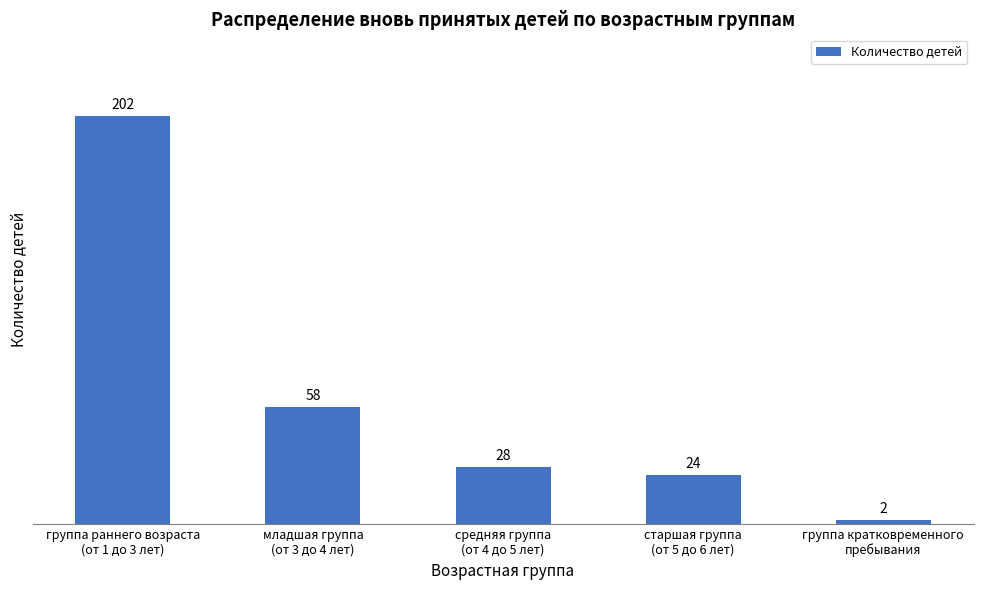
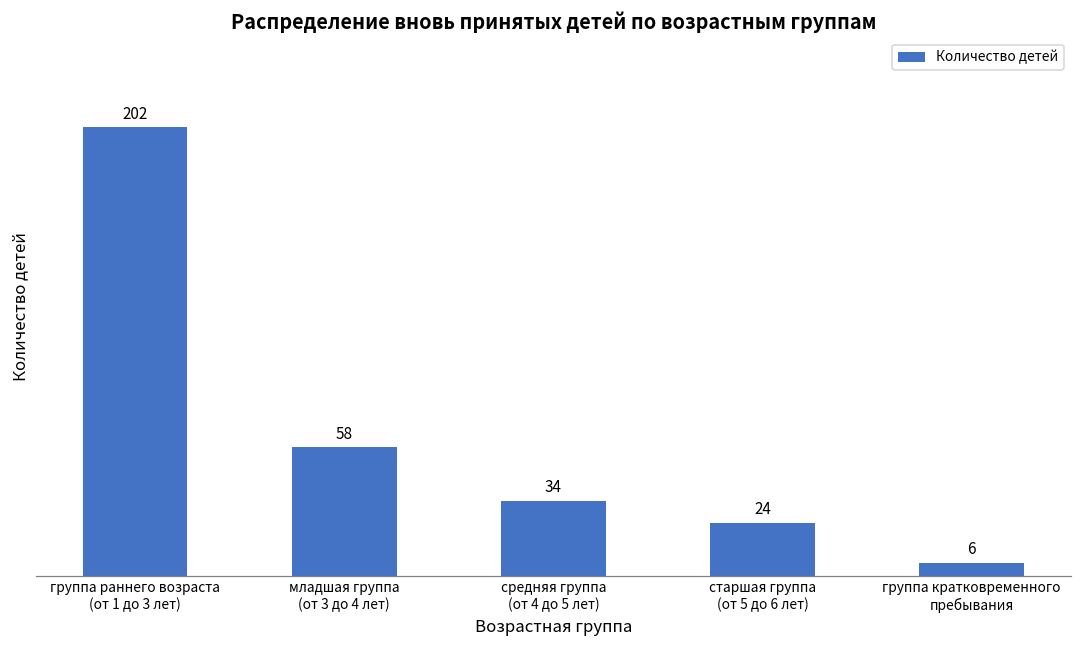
средняя группа (от 4 до 5 лет): 28 -> 34
группа кратковременного пребывания: 2 -> 6
